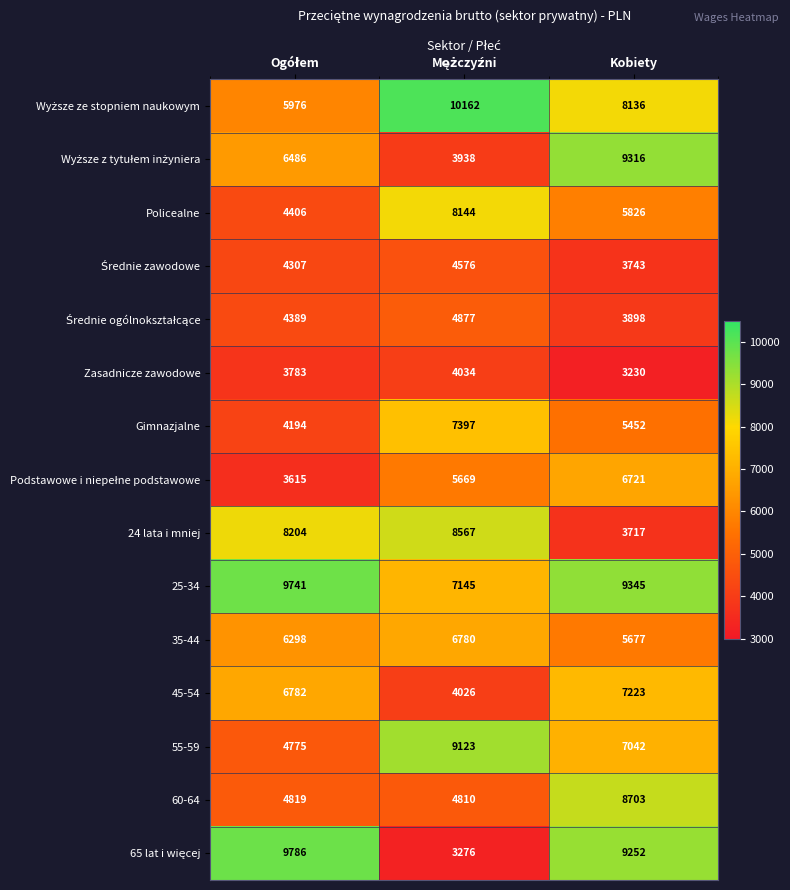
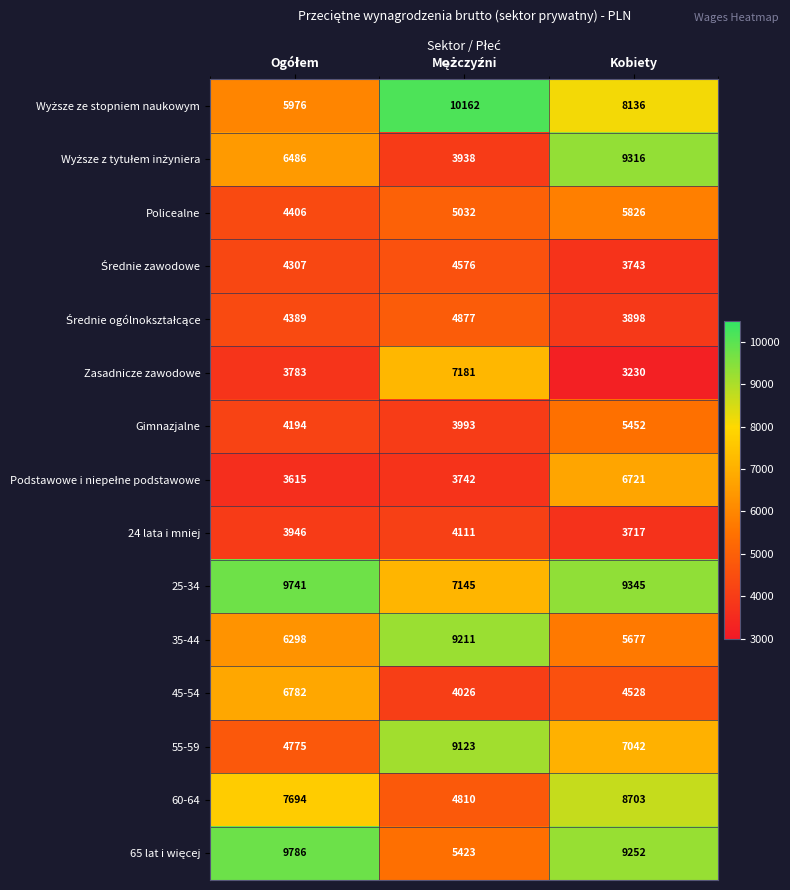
Policealne, Mężczyźni: 8144 -> 5032
Zasadnicze zawodowe, Mężczyźni: 4034 -> 7181
Gimnazjalne, Mężczyźni: 7397 -> 3993
Podstawowe i niepełne podstawowe, Mężczyźni: 5669 -> 3742
24 lata i mniej, Ogółem: 8204 -> 3946
24 lata i mniej, Mężczyźni: 8567 -> 4111
35-44, Mężczyźni: 6780 -> 9211
45-54, Kobiety: 7223 -> 4528
60-64, Ogółem: 4819 -> 7694
65 lat i więcej, Mężczyźni: 3276 -> 5423
